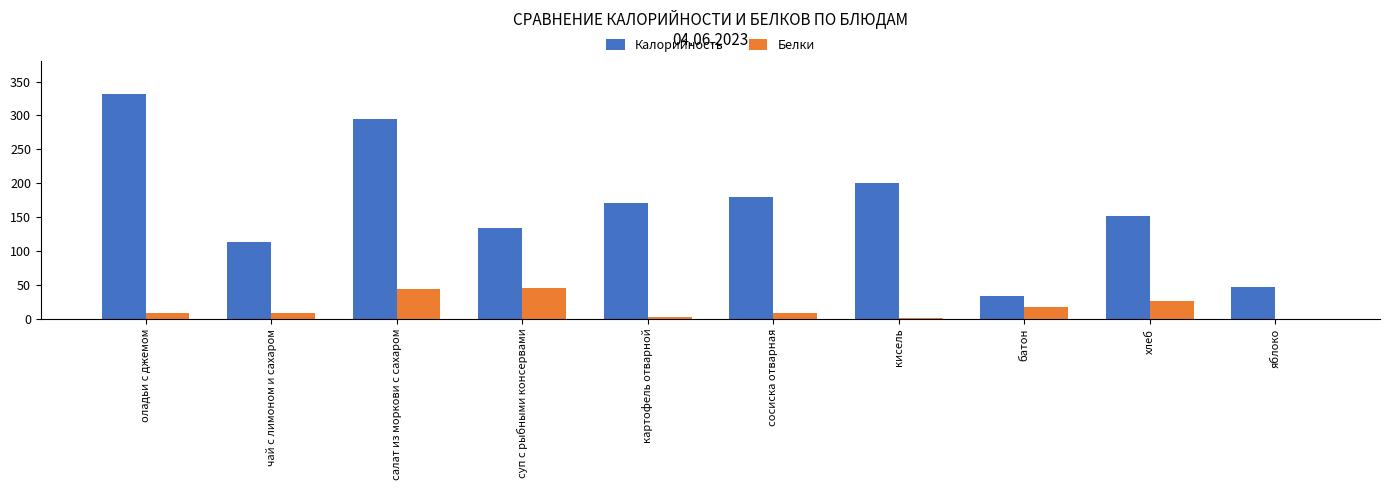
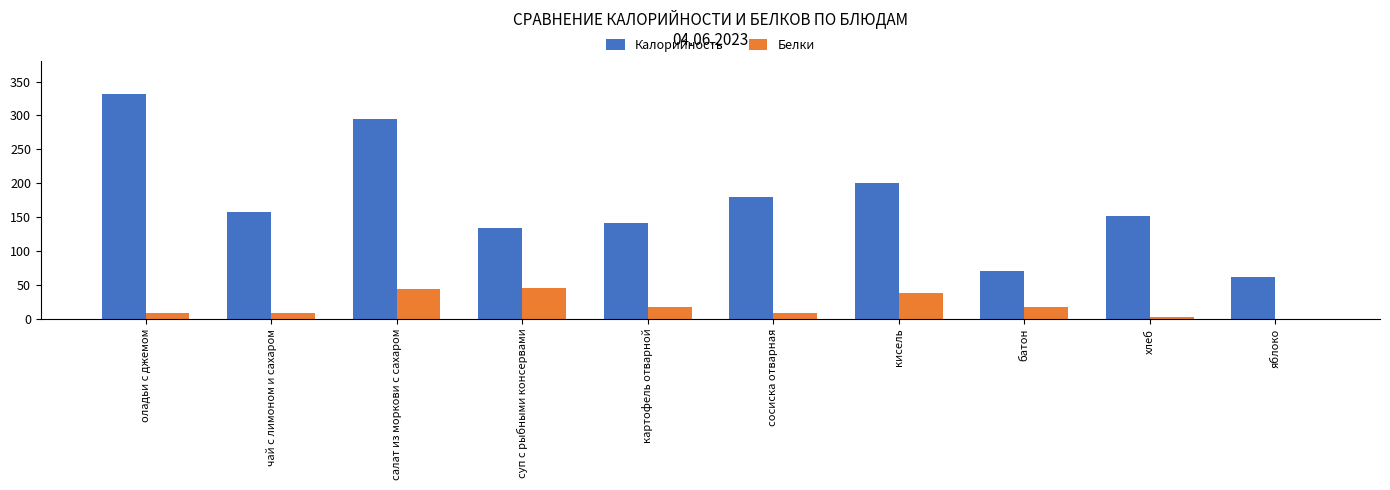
Калорийность, чай с лимоном и сахаром: 110 -> 160
Калорийность, картофель отварной: 170 -> 140
Белки, картофель отварной: 0 -> 20
Белки, кисель: 0 -> 40
Калорийность, батон: 30 -> 70
Белки, хлеб: 30 -> 0
Калорийность, яблоко: 50 -> 60
